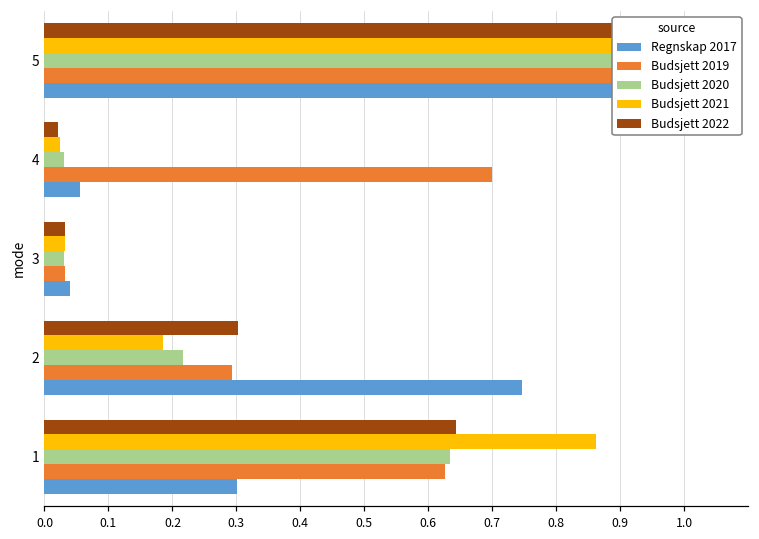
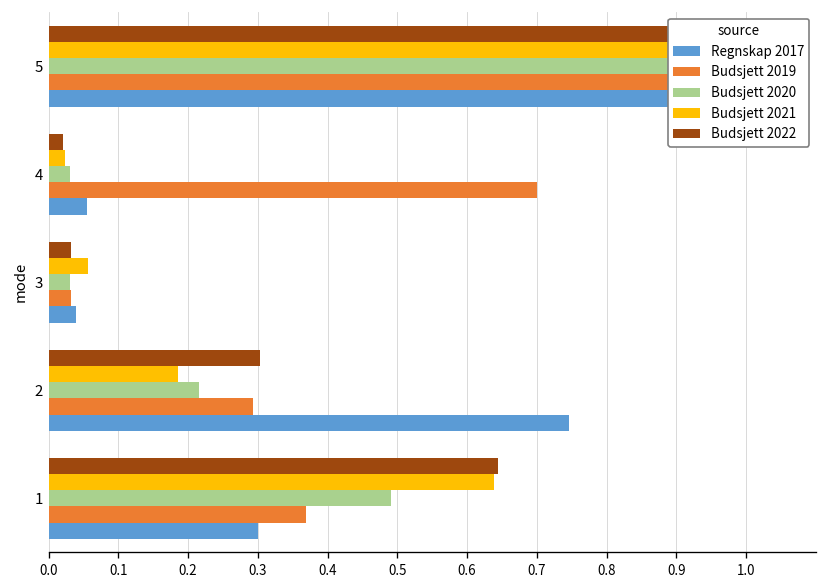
Budsjett 2021, 3: 0.03 -> 0.06
Budsjett 2021, 1: 0.86 -> 0.64
Budsjett 2020, 1: 0.63 -> 0.49
Budsjett 2019, 1: 0.63 -> 0.37
